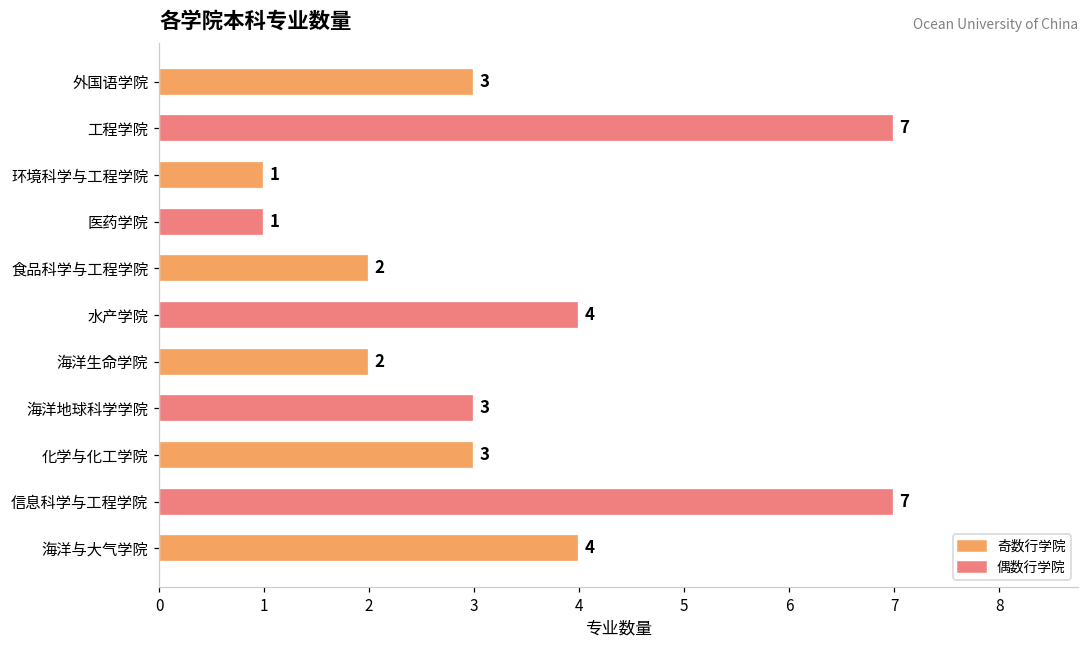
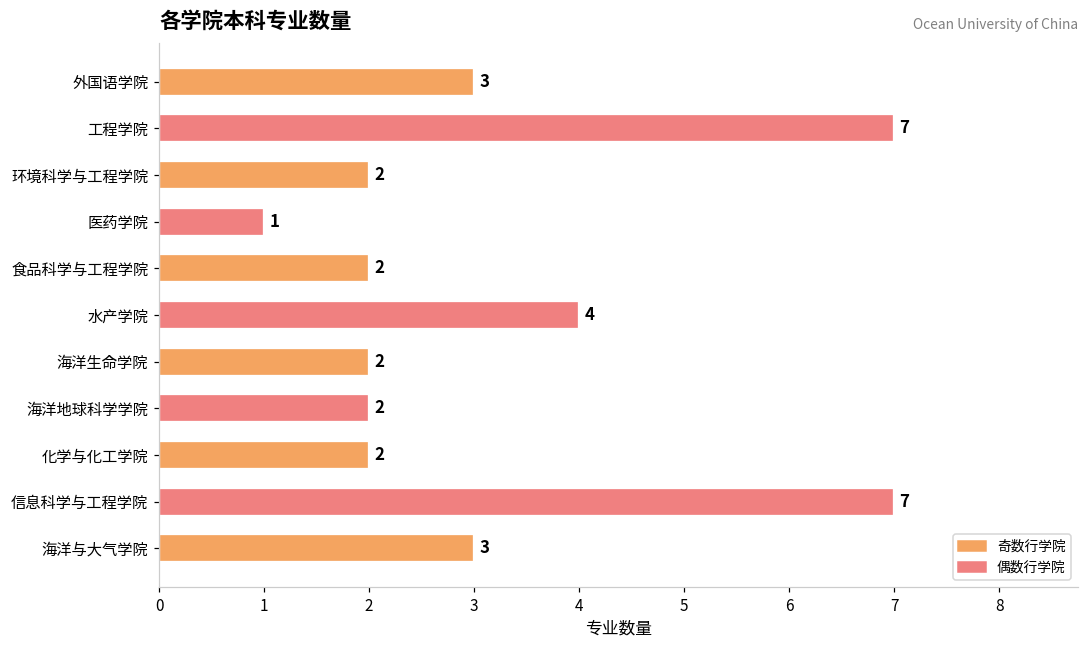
环境科学与工程学院: 1 -> 2
海洋地球科学学院: 3 -> 2
化学与化工学院: 3 -> 2
海洋与大气学院: 4 -> 3
